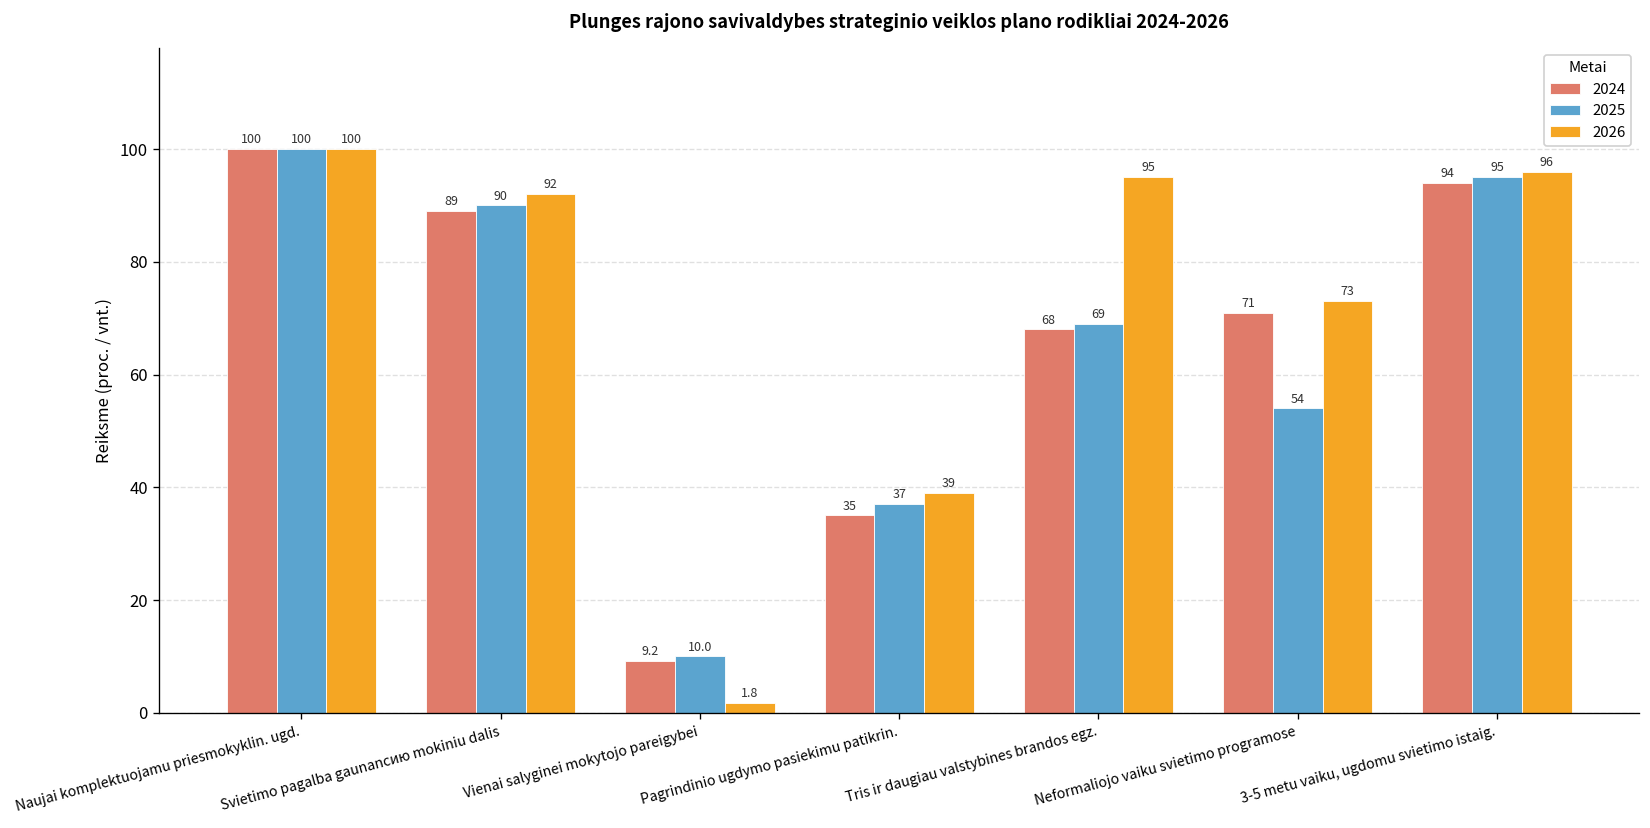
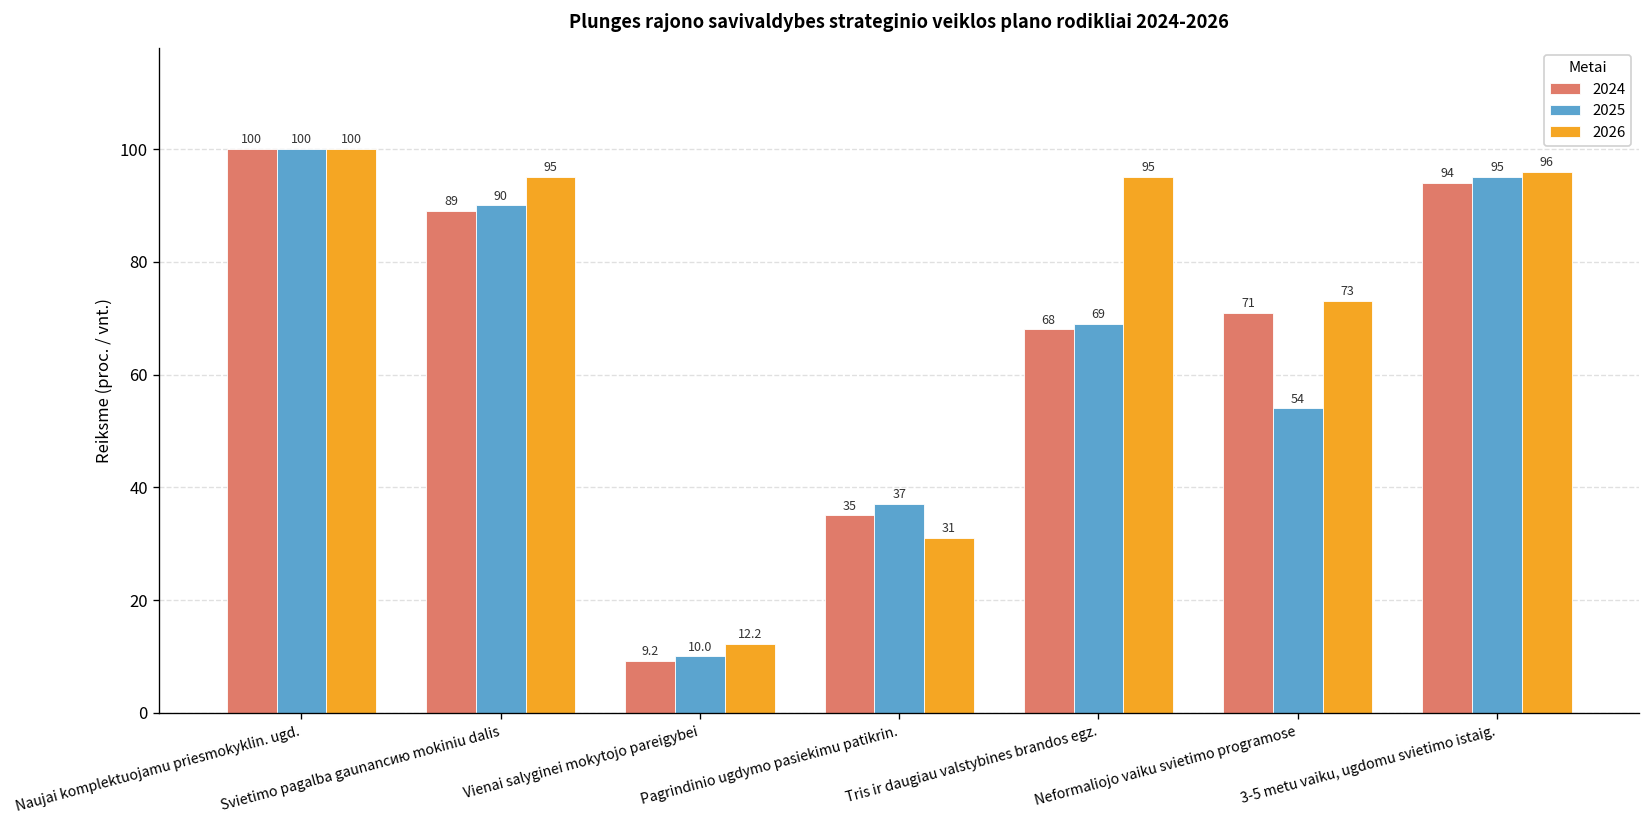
2026, Svietimo pagalba gaunancию mokiniu dalis: 92 -> 95
2026, Vienai salyginei mokytojo pareigybei: 1.8 -> 12.2
2026, Pagrindinio ugdymo pasiekimu patikrin.: 39 -> 31
